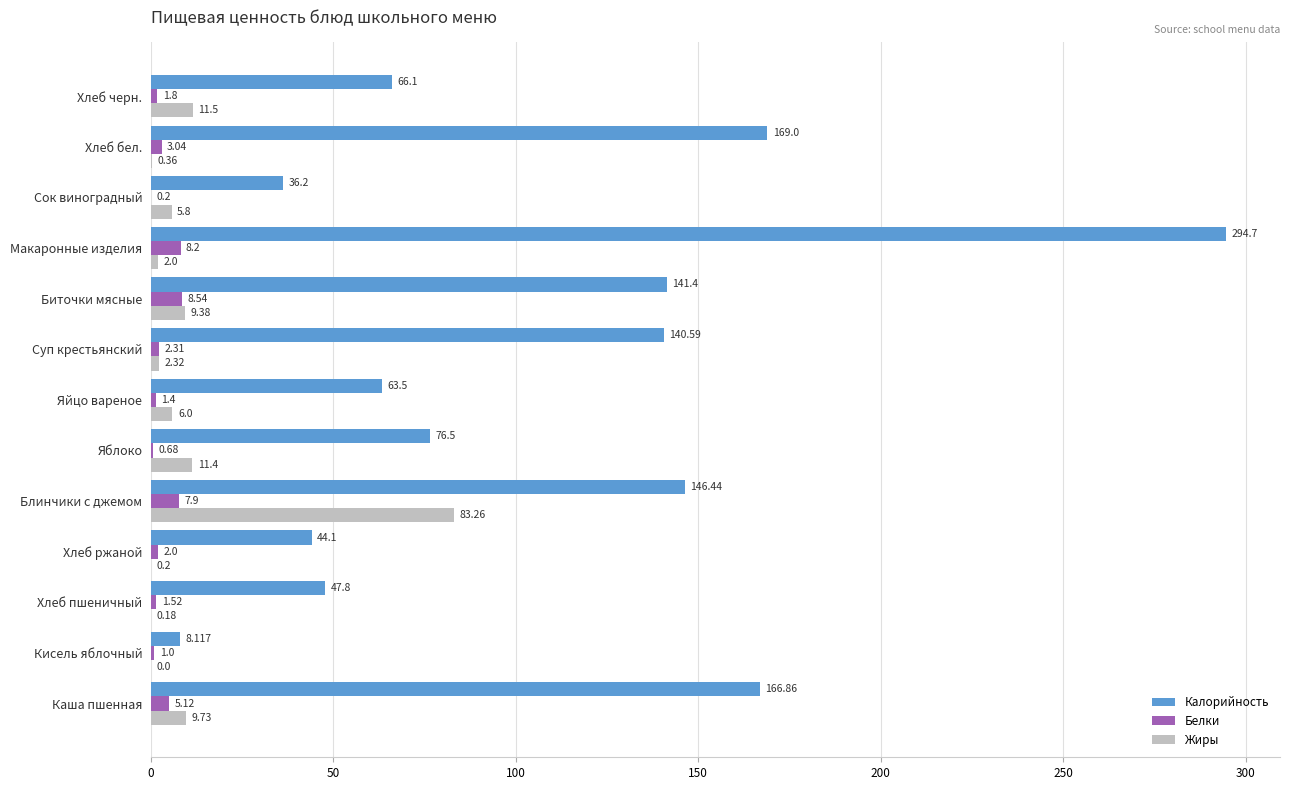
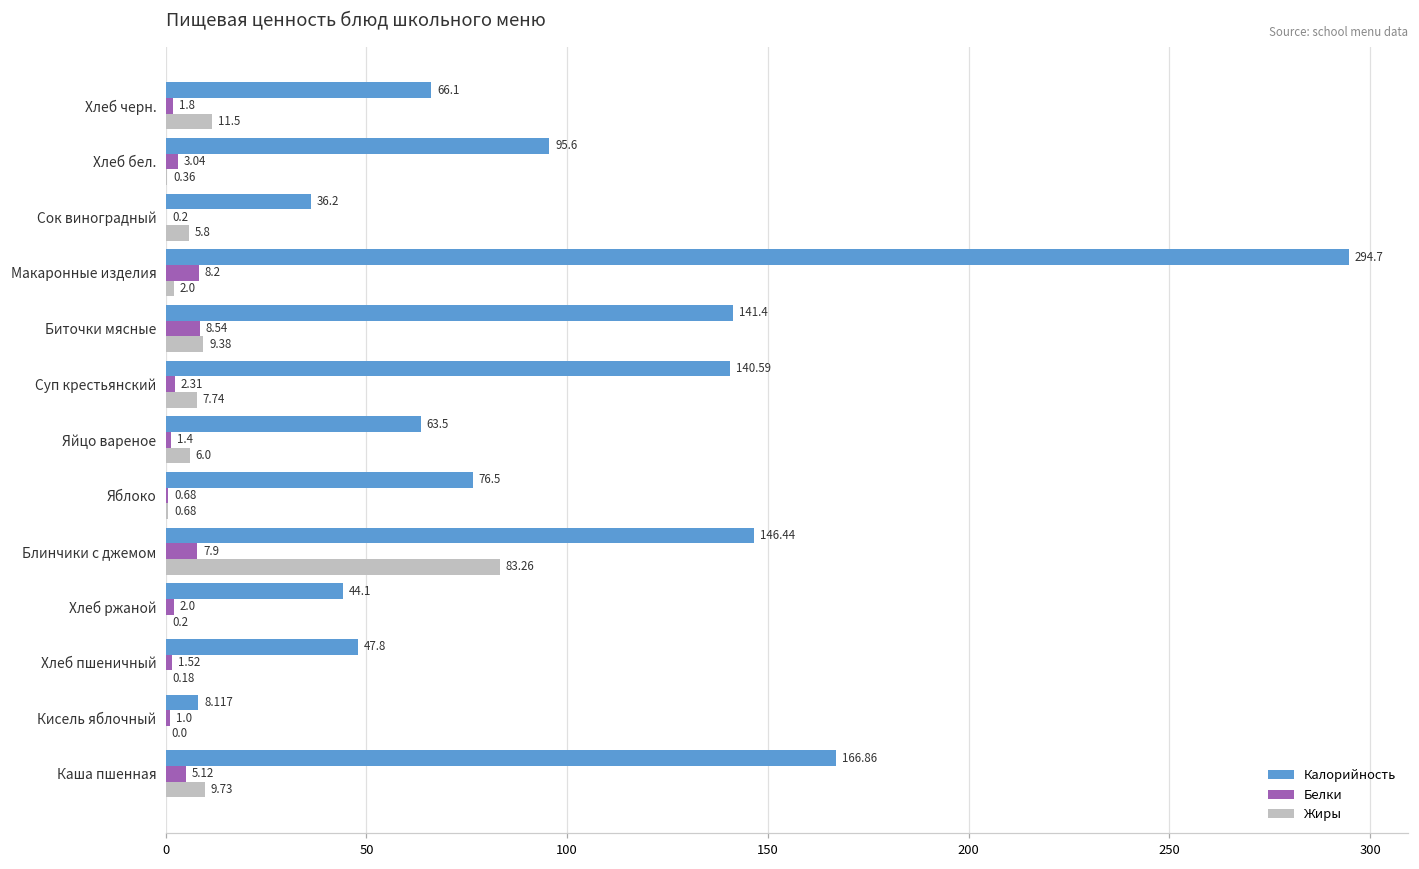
Калорийность, Хлеб бел.: 169.0 -> 95.6
Жиры, Суп крестьянский: 2.32 -> 7.74
Жиры, Яблоко: 11.4 -> 0.68
